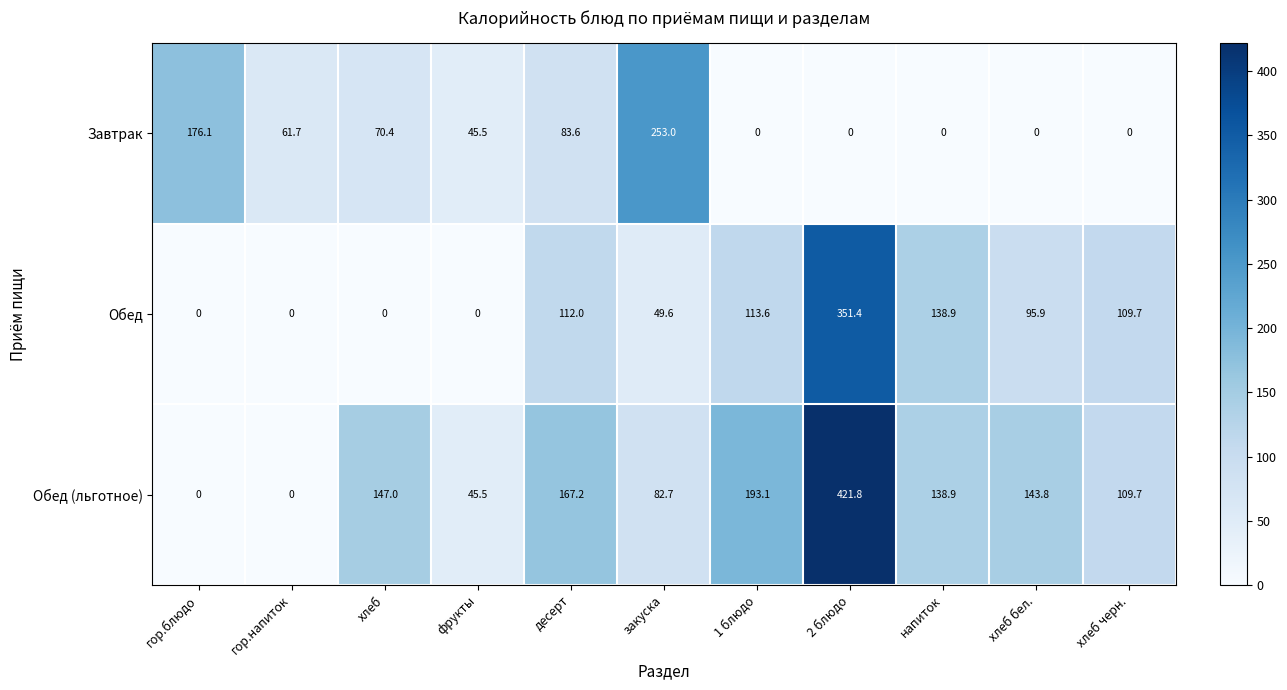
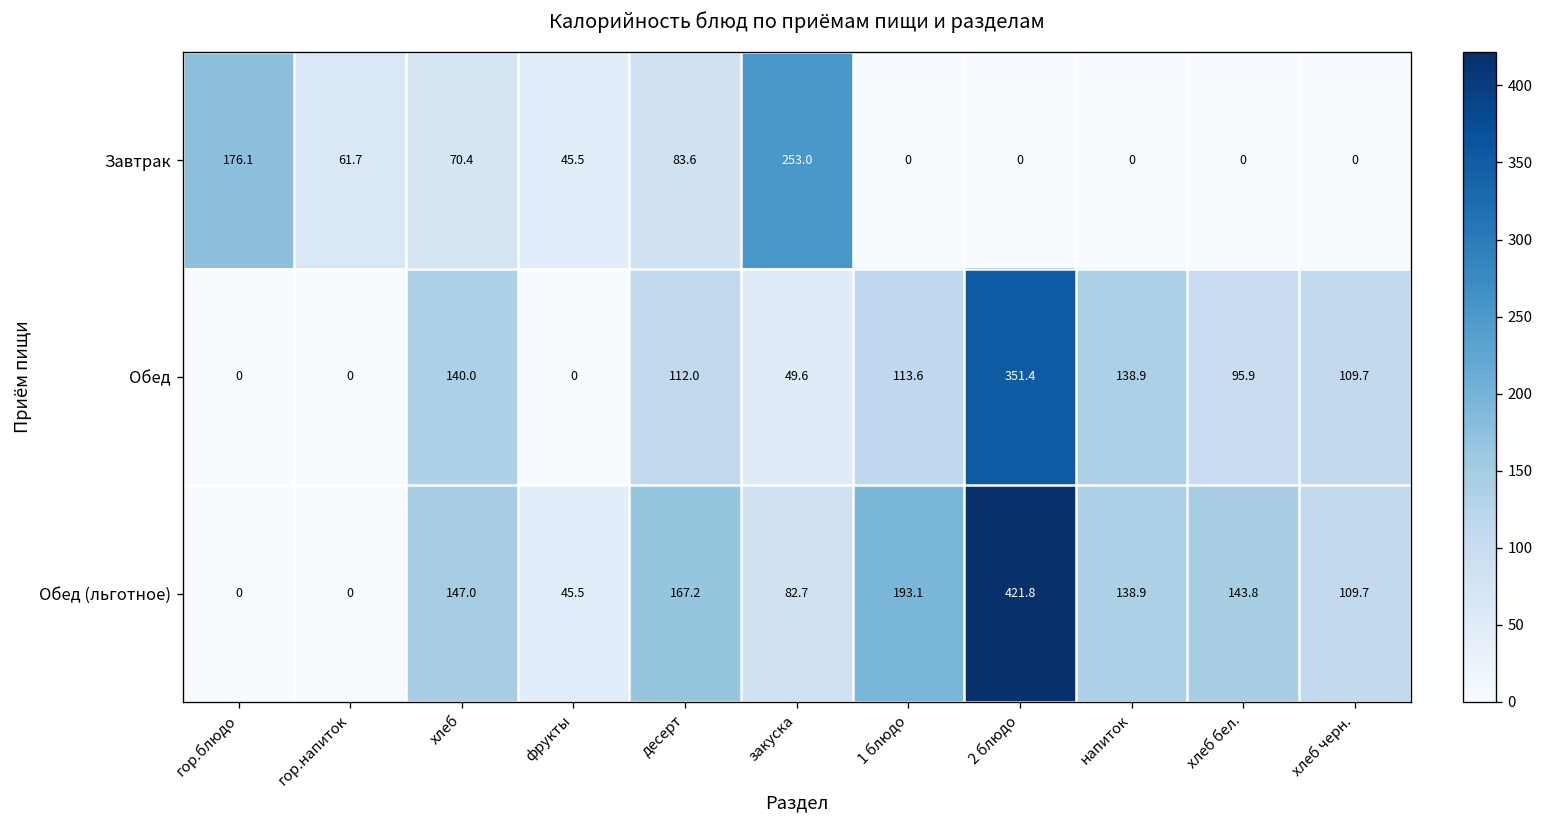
Обед, хлеб: 0 -> 140.0
